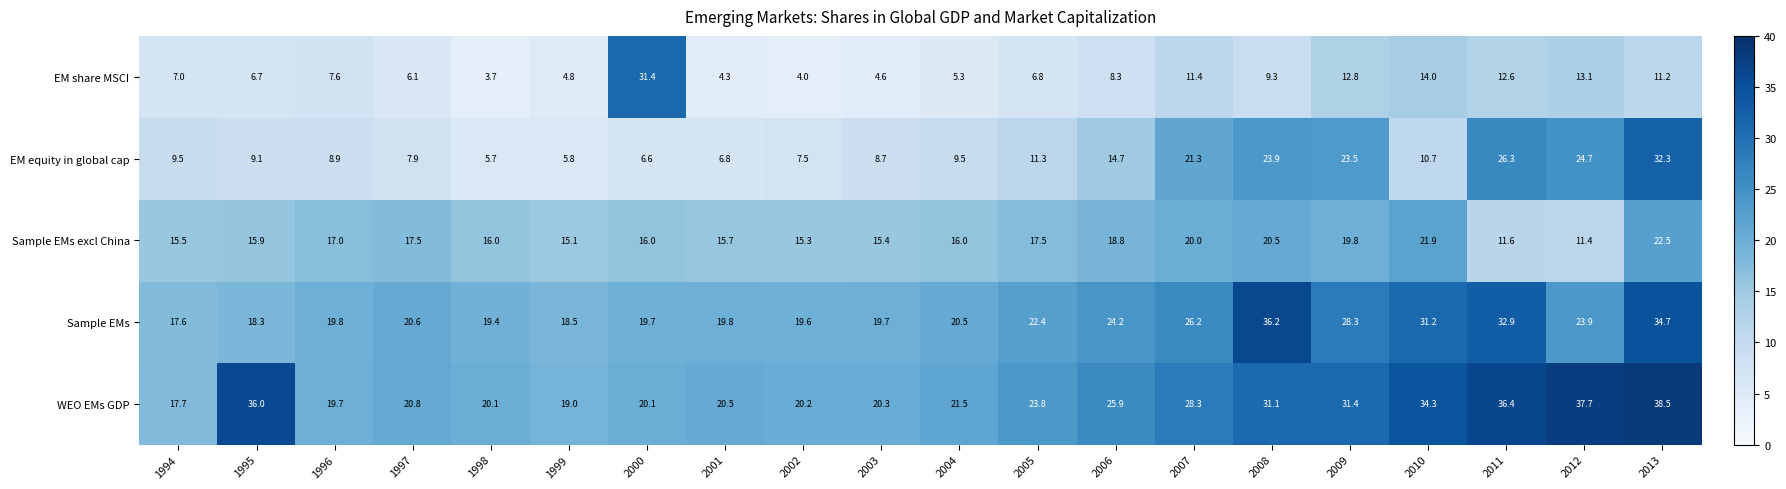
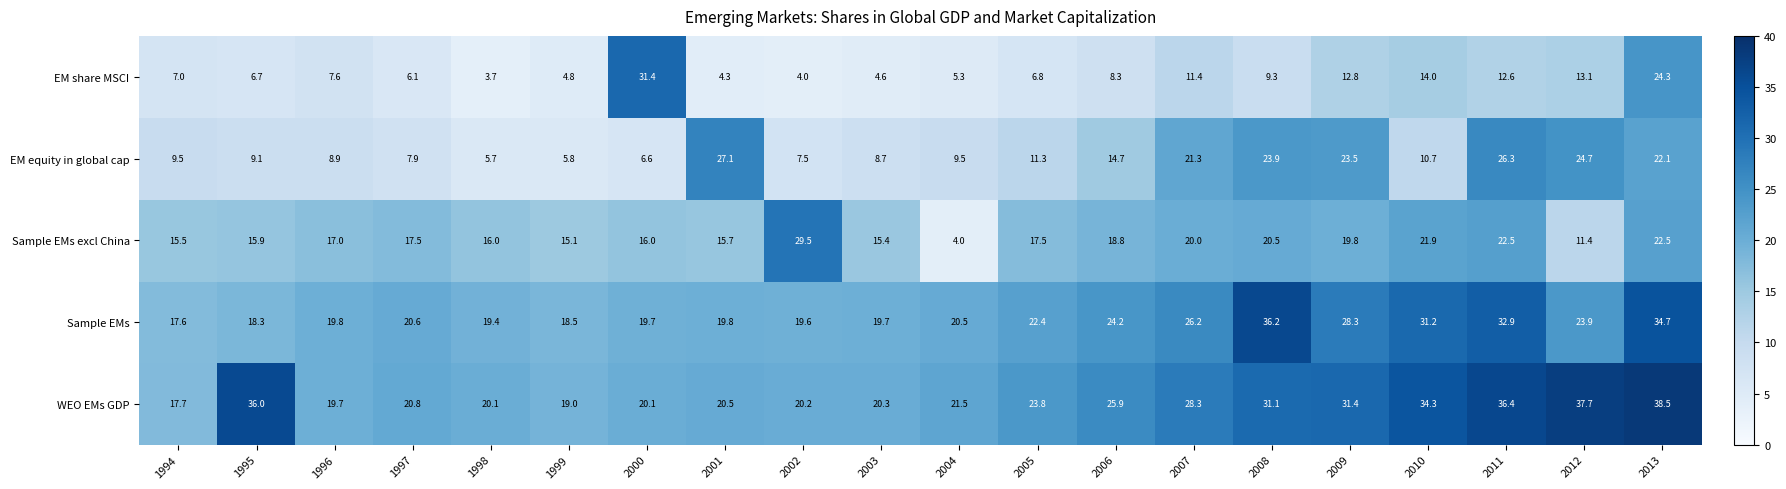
EM share MSCI, 2013: 11.2 -> 24.3
EM equity in global cap, 2001: 6.8 -> 27.1
EM equity in global cap, 2013: 32.3 -> 22.1
Sample EMs excl China, 2002: 15.3 -> 29.5
Sample EMs excl China, 2004: 16.0 -> 4.0
Sample EMs excl China, 2011: 11.6 -> 22.5
